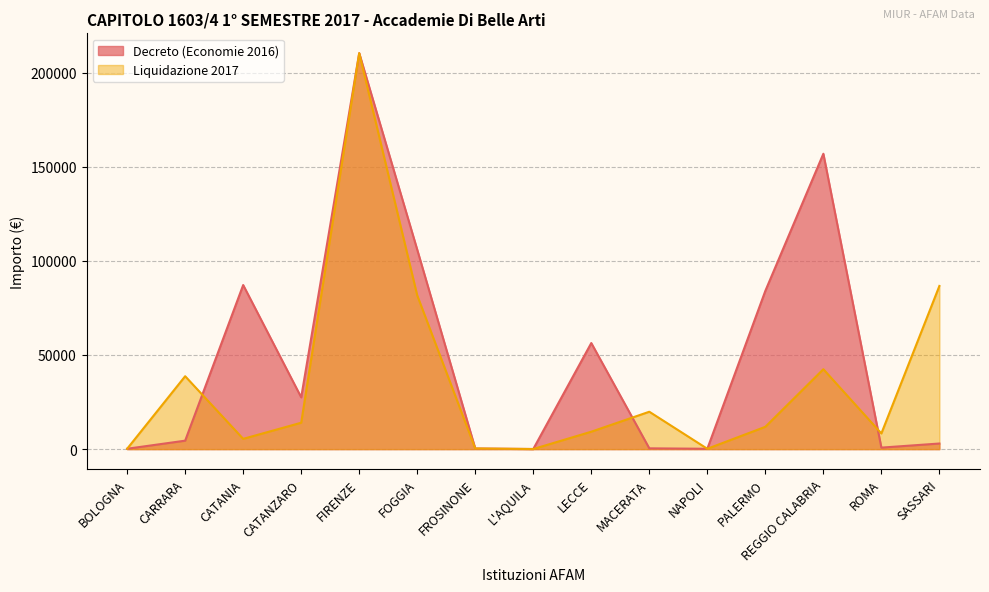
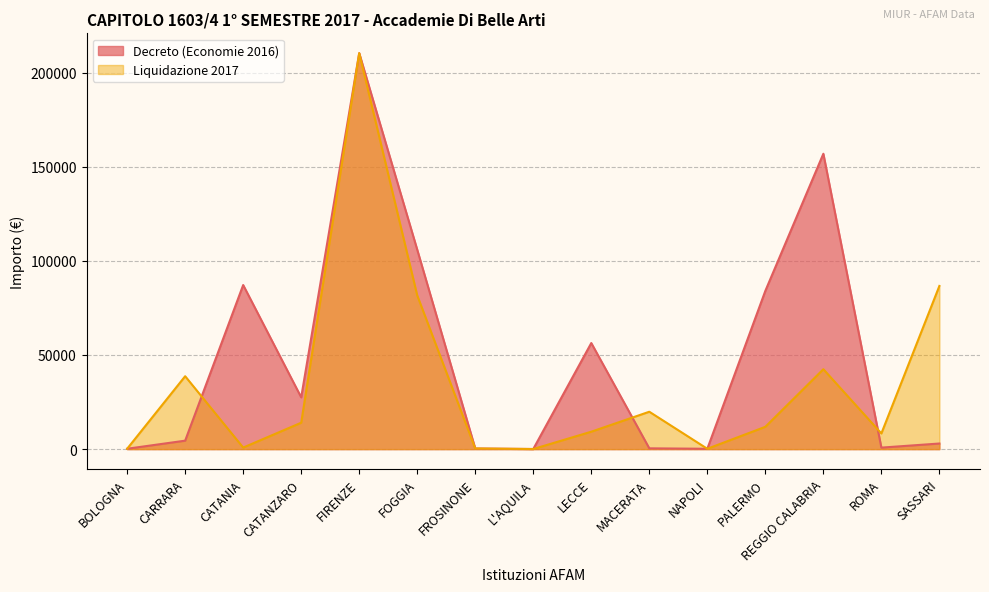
Liquidazione 2017, CATANIA: 5000 -> 1000
